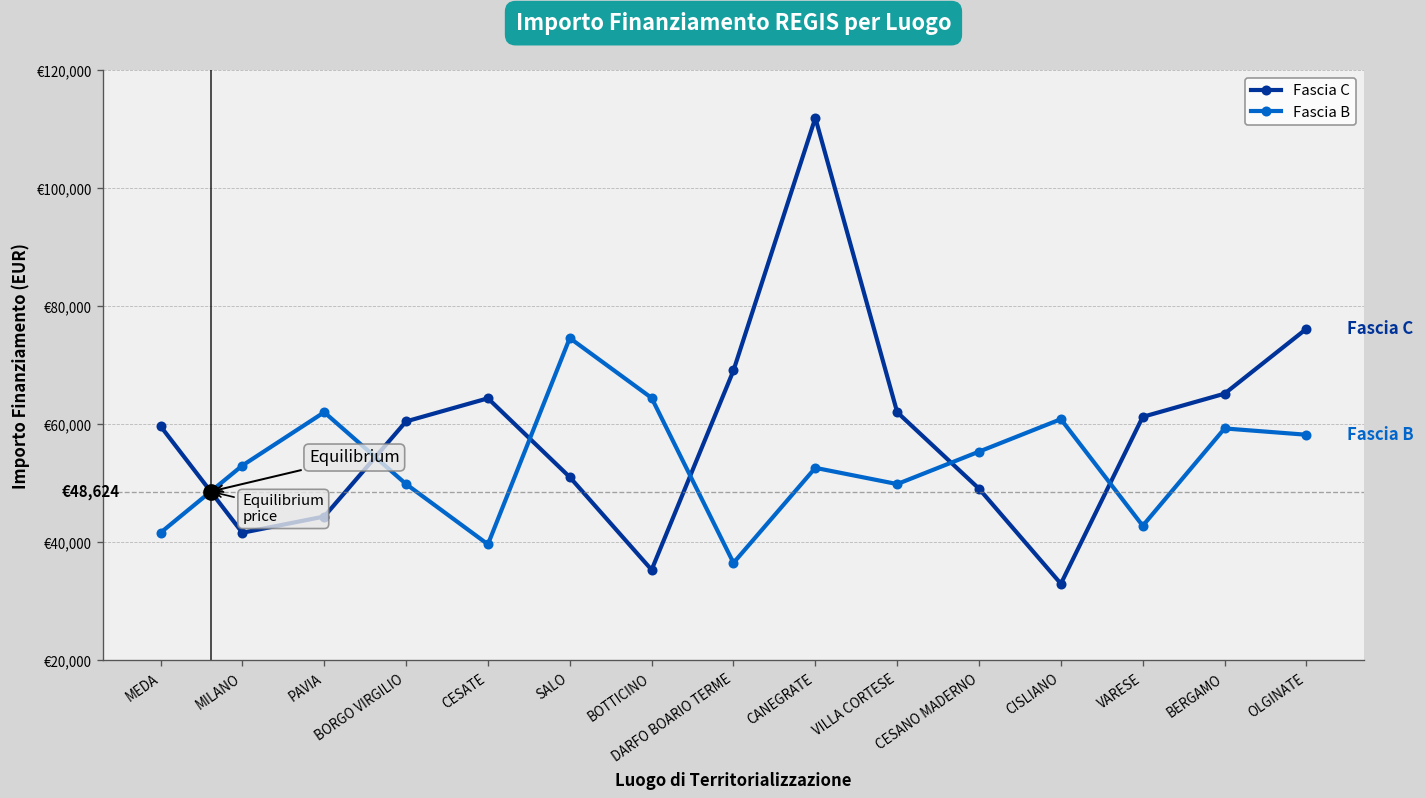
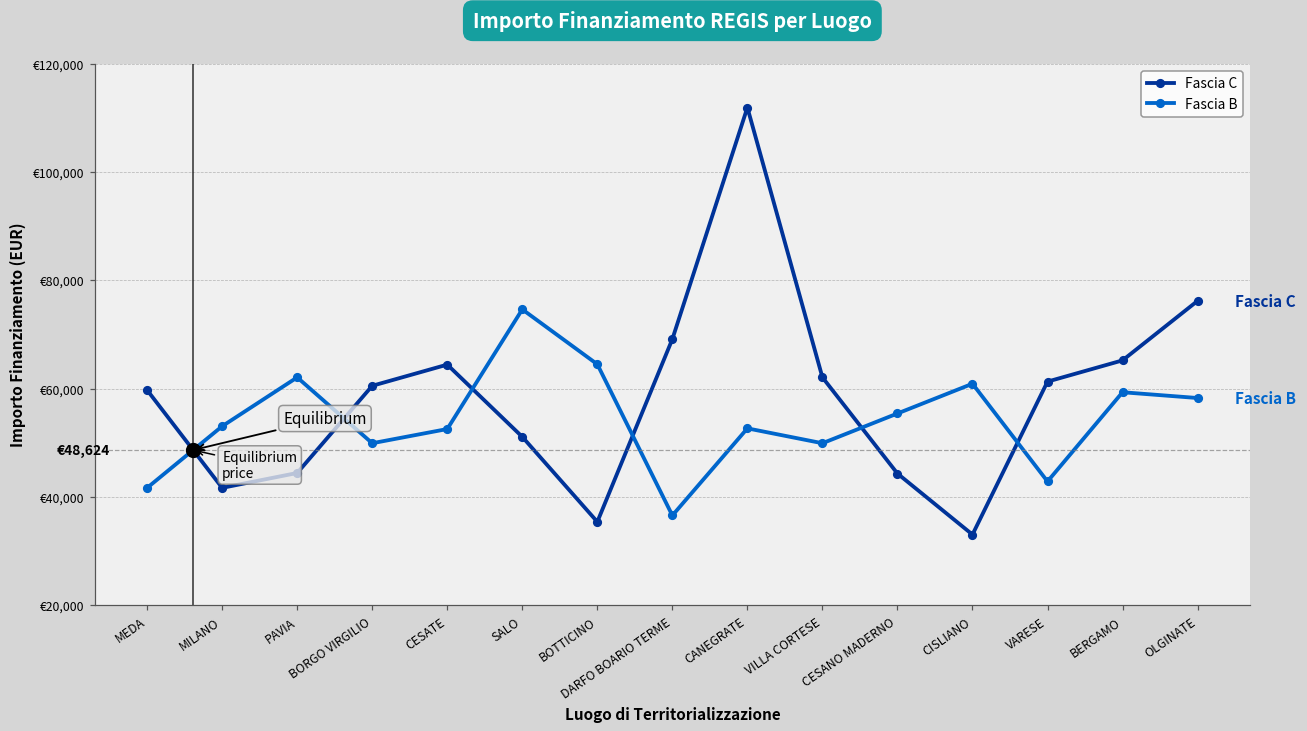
Fascia B, CESATE: €40,000 -> €53,000
Fascia C, CESANO MADERNO: €49,000 -> €44,000
